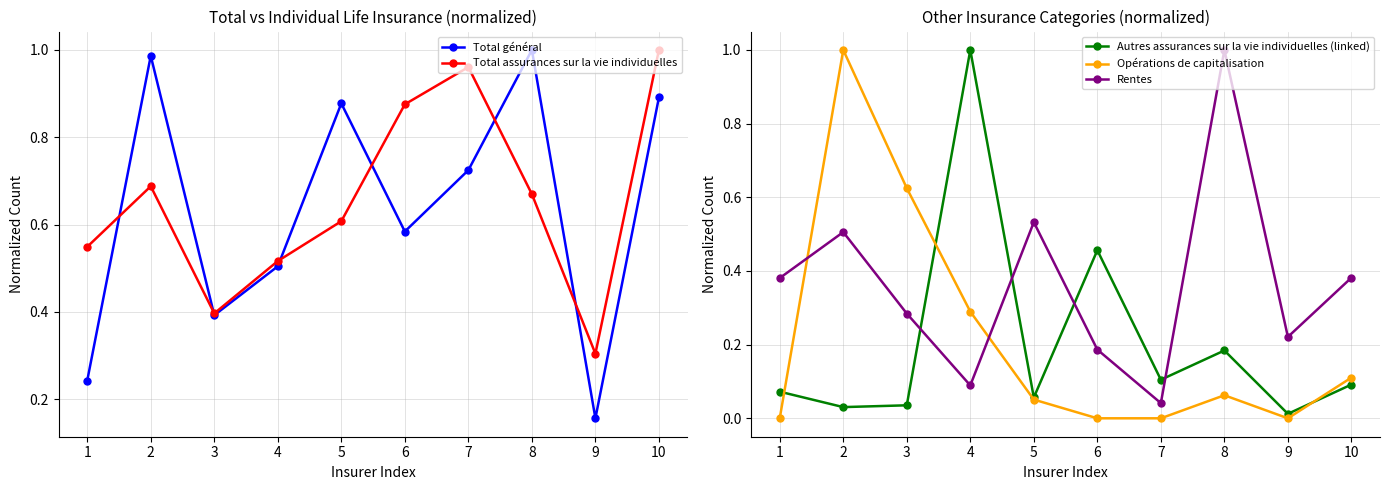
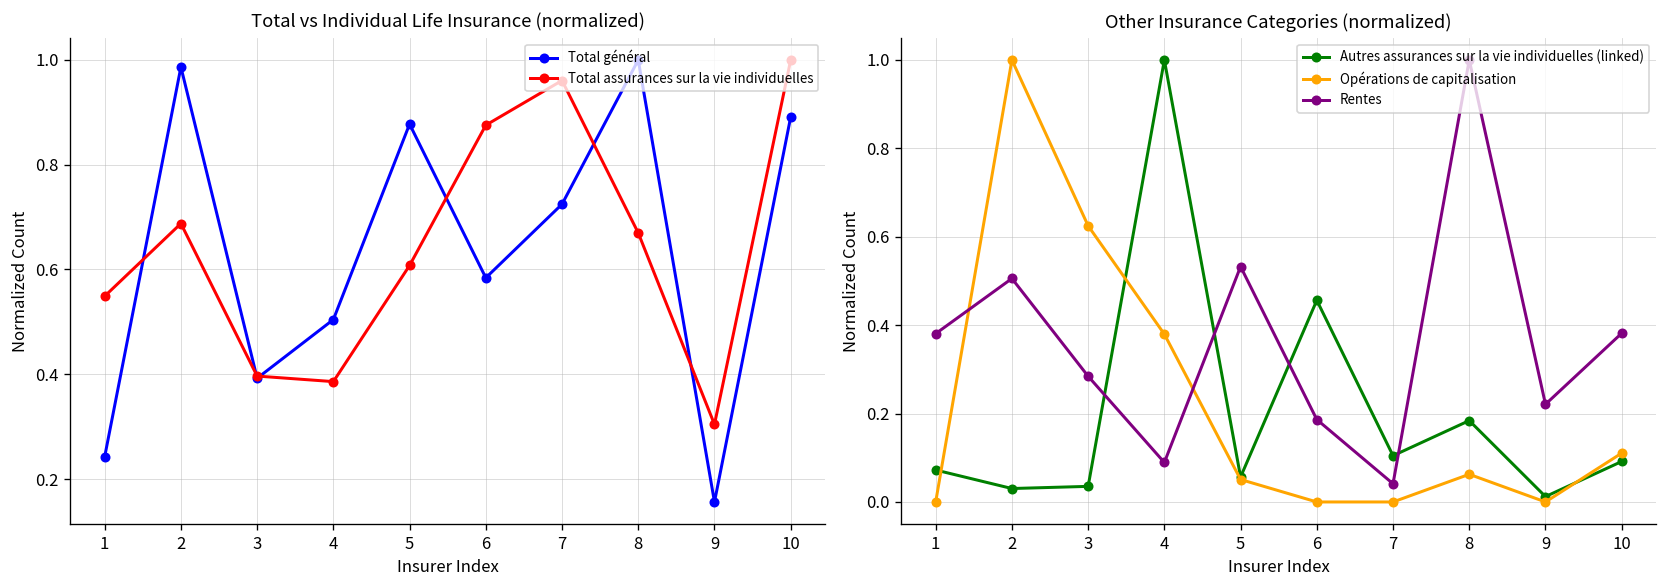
Total vs Individual Life Insurance (normalized), Total assurances sur la vie individuelles, 4: 0.52 -> 0.39
Other Insurance Categories (normalized), Opérations de capitalisation, 4: 0.29 -> 0.38
